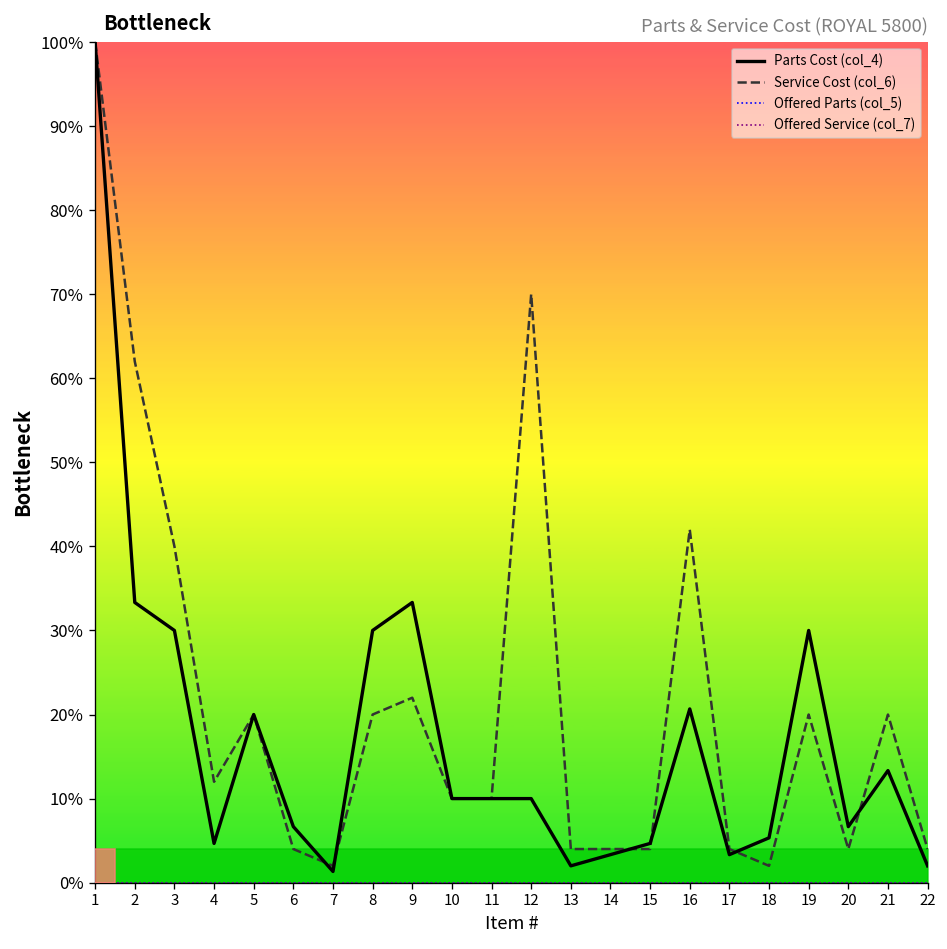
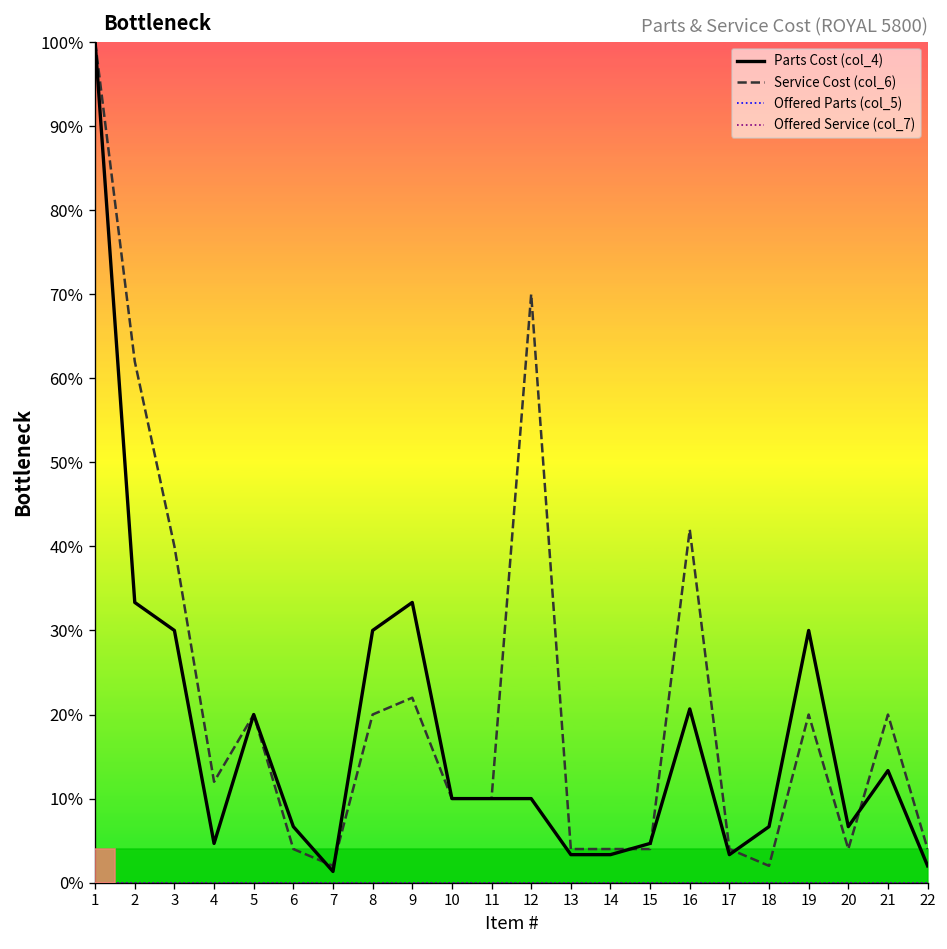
Parts Cost (col_4), 13: 2% -> 3%
Parts Cost (col_4), 18: 5% -> 7%
